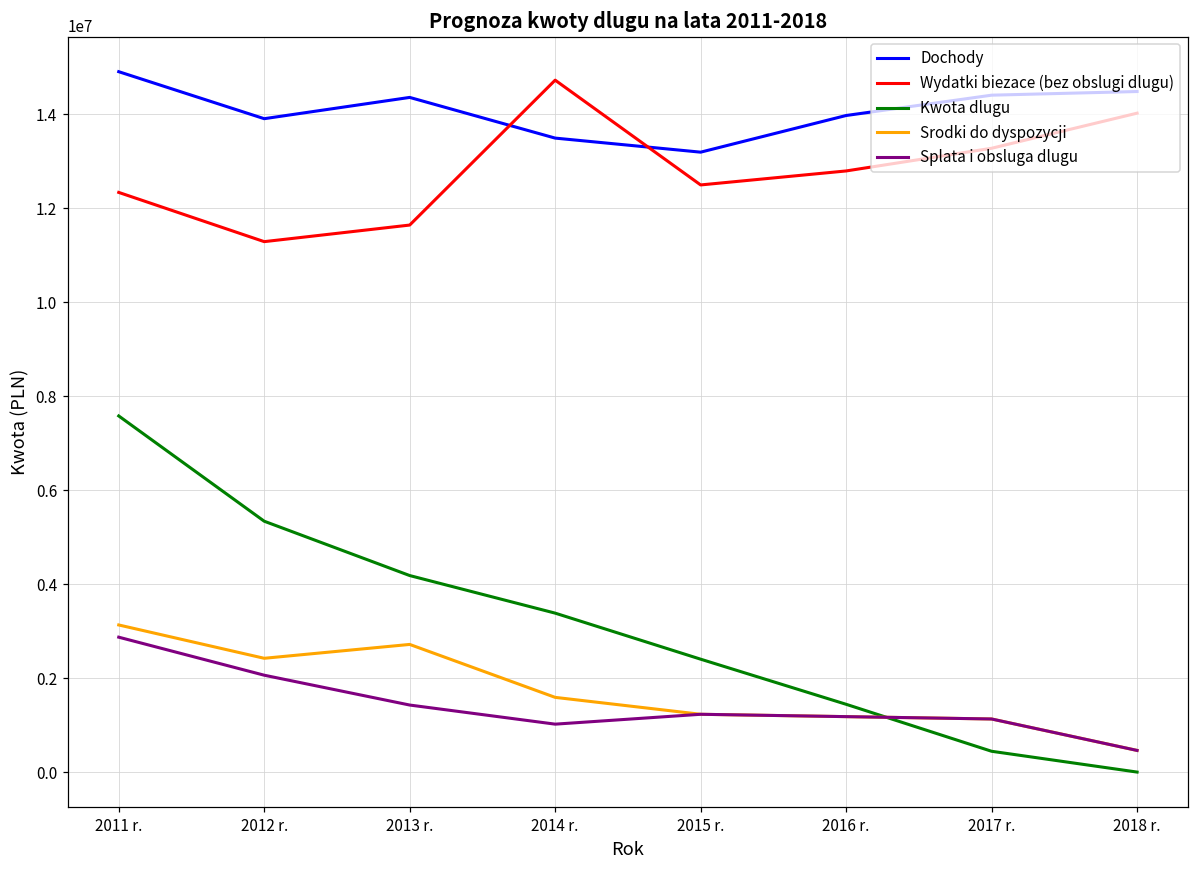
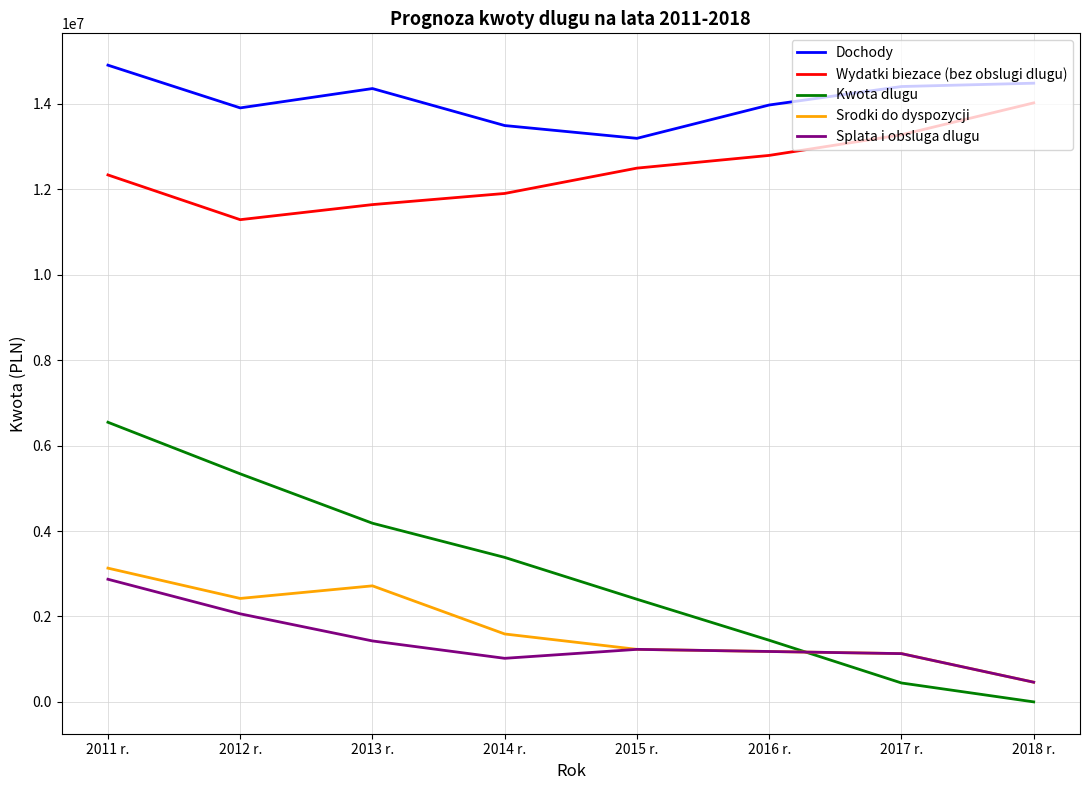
Kwota dlugu, 2011 r.: 7600000 -> 6500000
Wydatki biezace (bez obslugi dlugu), 2014 r.: 14700000 -> 11900000
